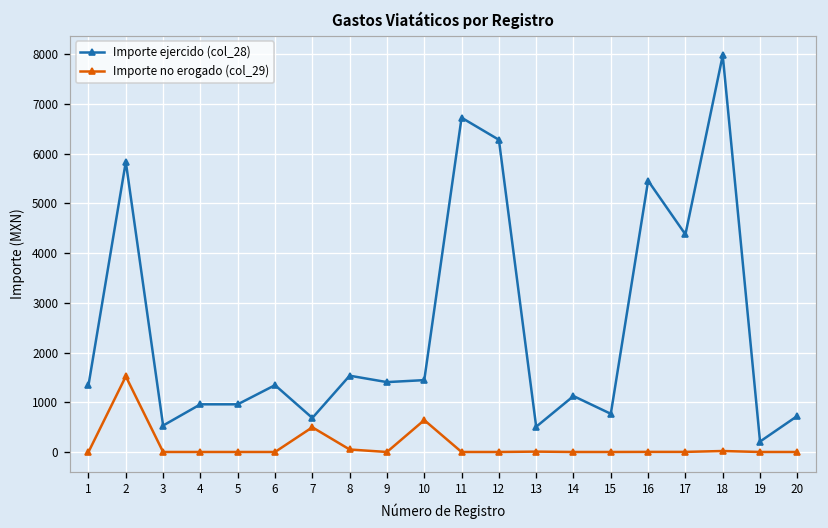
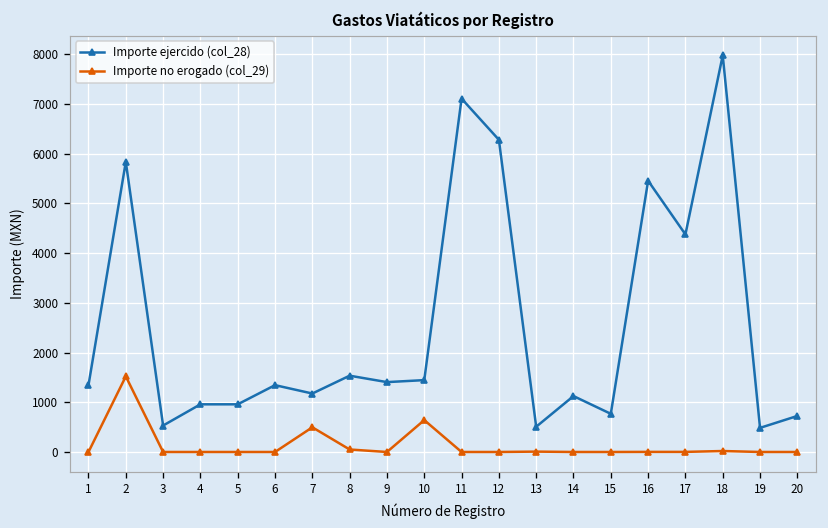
Importe ejercido (col_28), 7: 700 -> 1200
Importe ejercido (col_28), 11: 6700 -> 7100
Importe ejercido (col_28), 19: 200 -> 500
